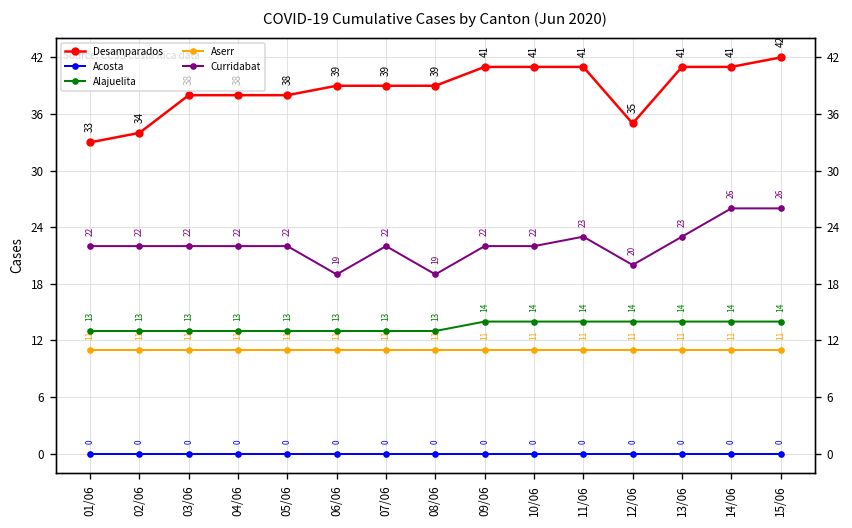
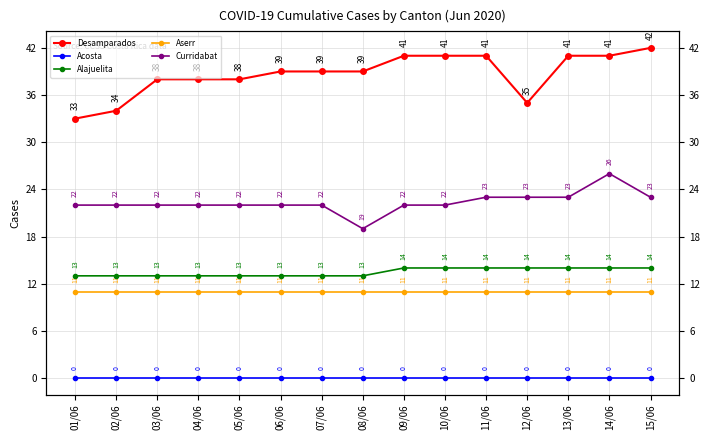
Curridabat, 06/06: 19 -> 22
Curridabat, 12/06: 20 -> 23
Curridabat, 15/06: 26 -> 23
